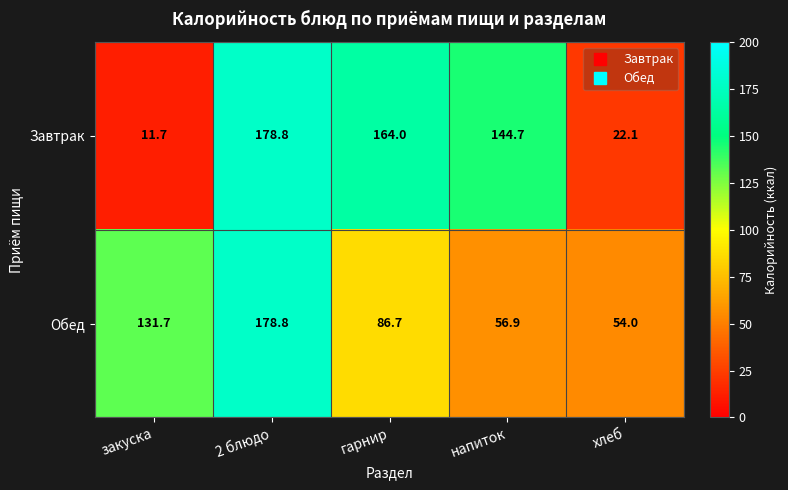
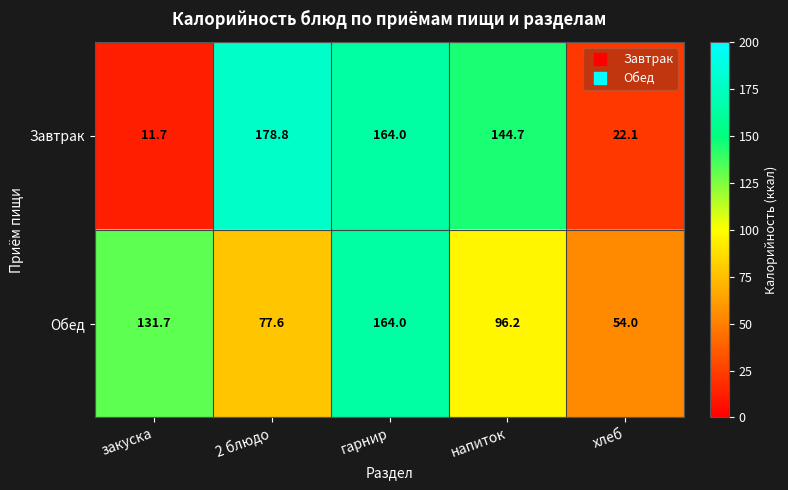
Обед, 2 блюдо: 178.8 -> 77.6
Обед, гарнир: 86.7 -> 164.0
Обед, напиток: 56.9 -> 96.2
